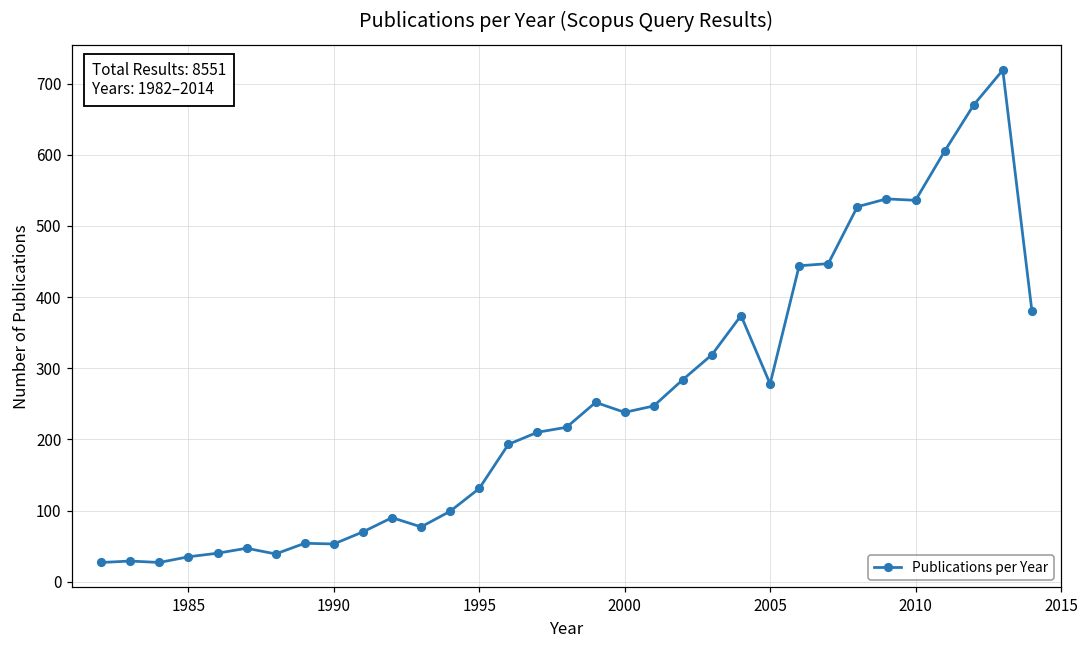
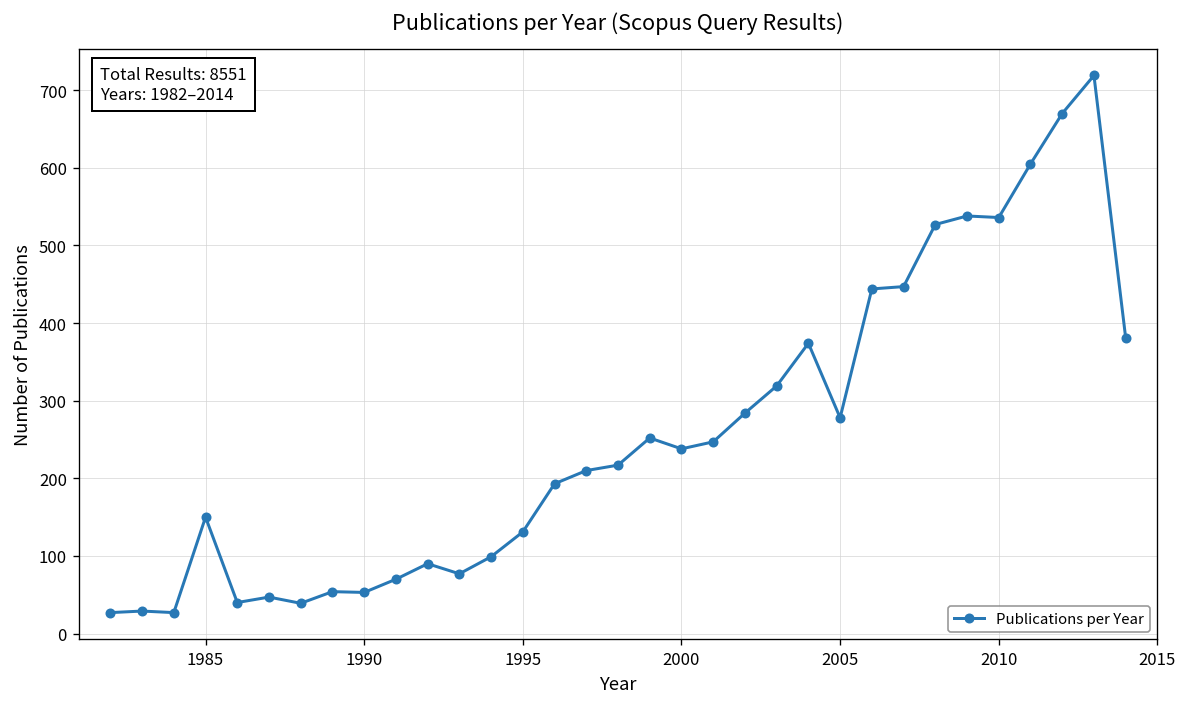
1985: 40 -> 150
